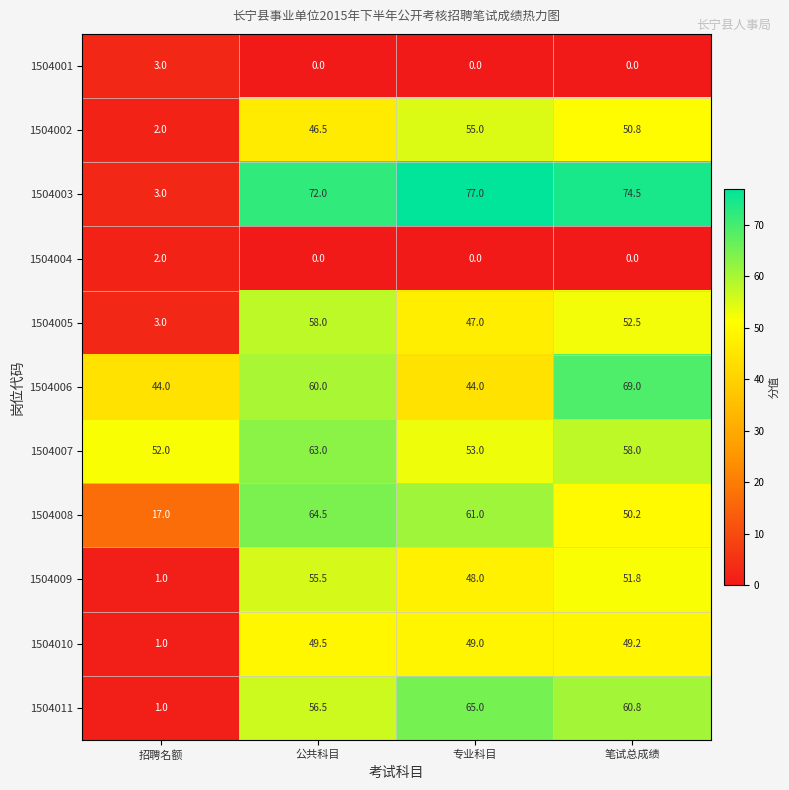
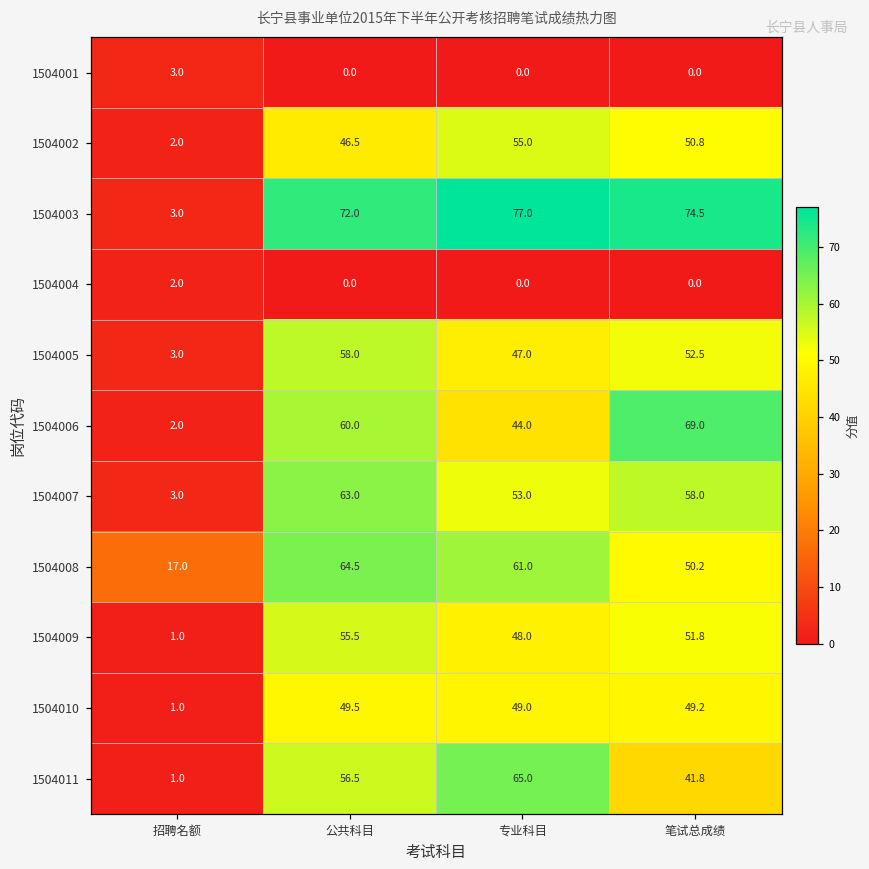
1504006, 招聘名额: 44.0 -> 2.0
1504007, 招聘名额: 52.0 -> 3.0
1504011, 笔试总成绩: 60.8 -> 41.8
